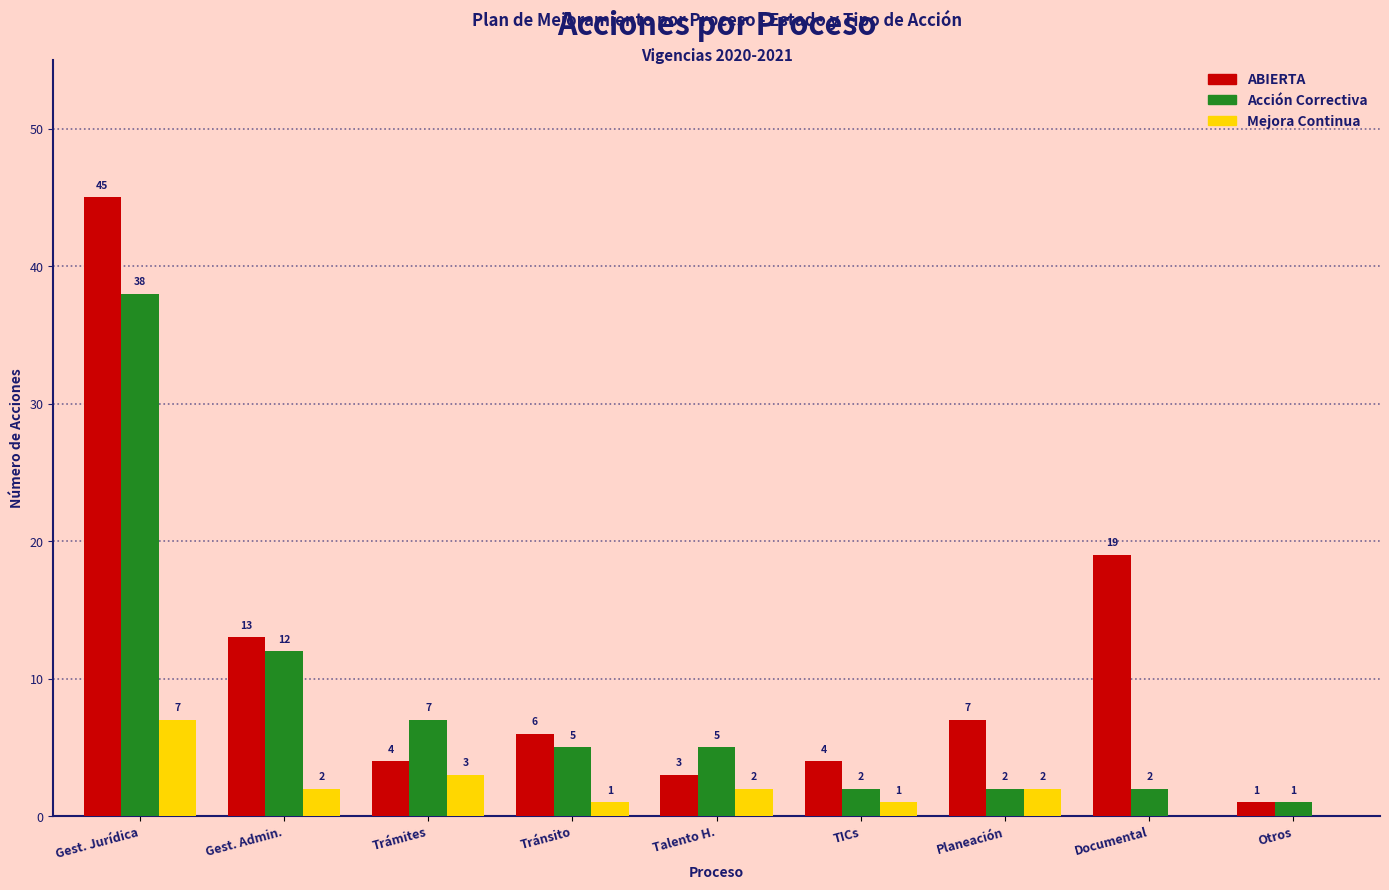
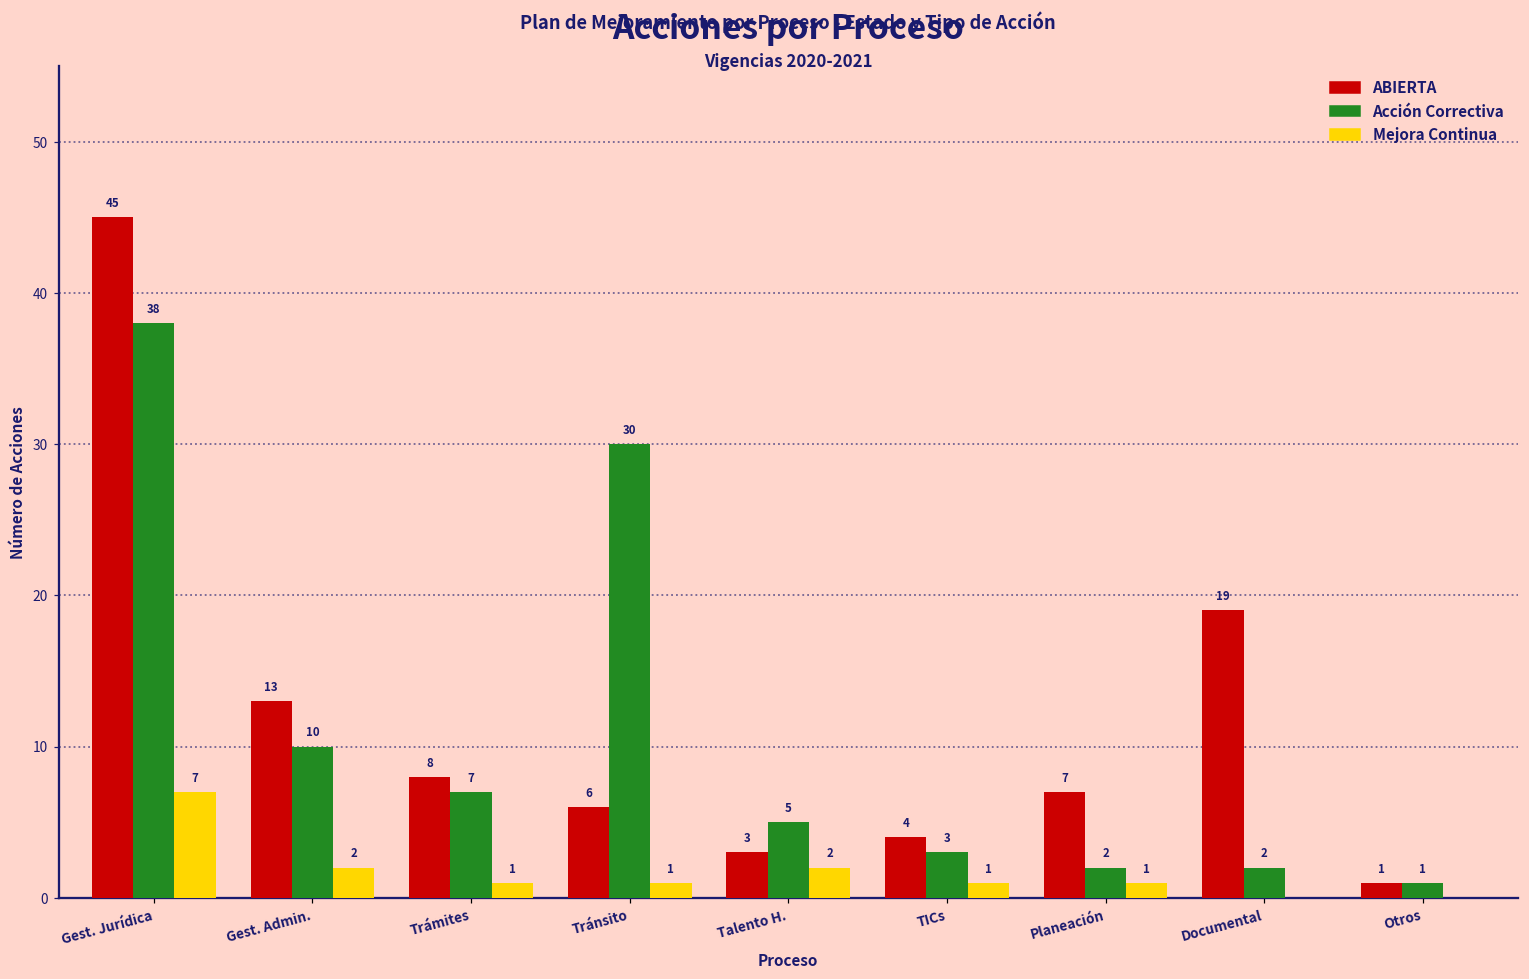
Acción Correctiva, Gest. Admin.: 12 -> 10
ABIERTA, Trámites: 4 -> 8
Mejora Continua, Trámites: 3 -> 1
Acción Correctiva, Tránsito: 5 -> 30
Acción Correctiva, TICs: 2 -> 3
Mejora Continua, Planeación: 2 -> 1
